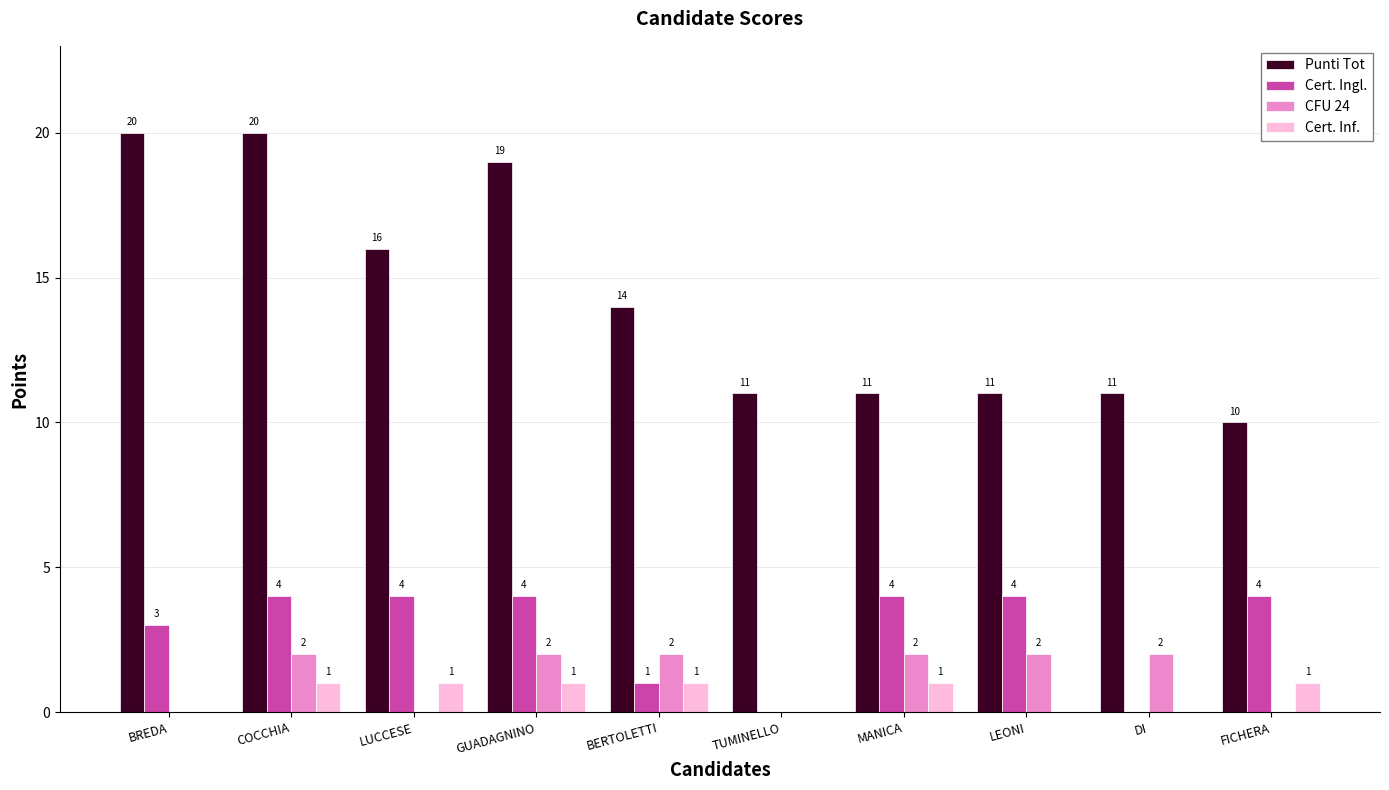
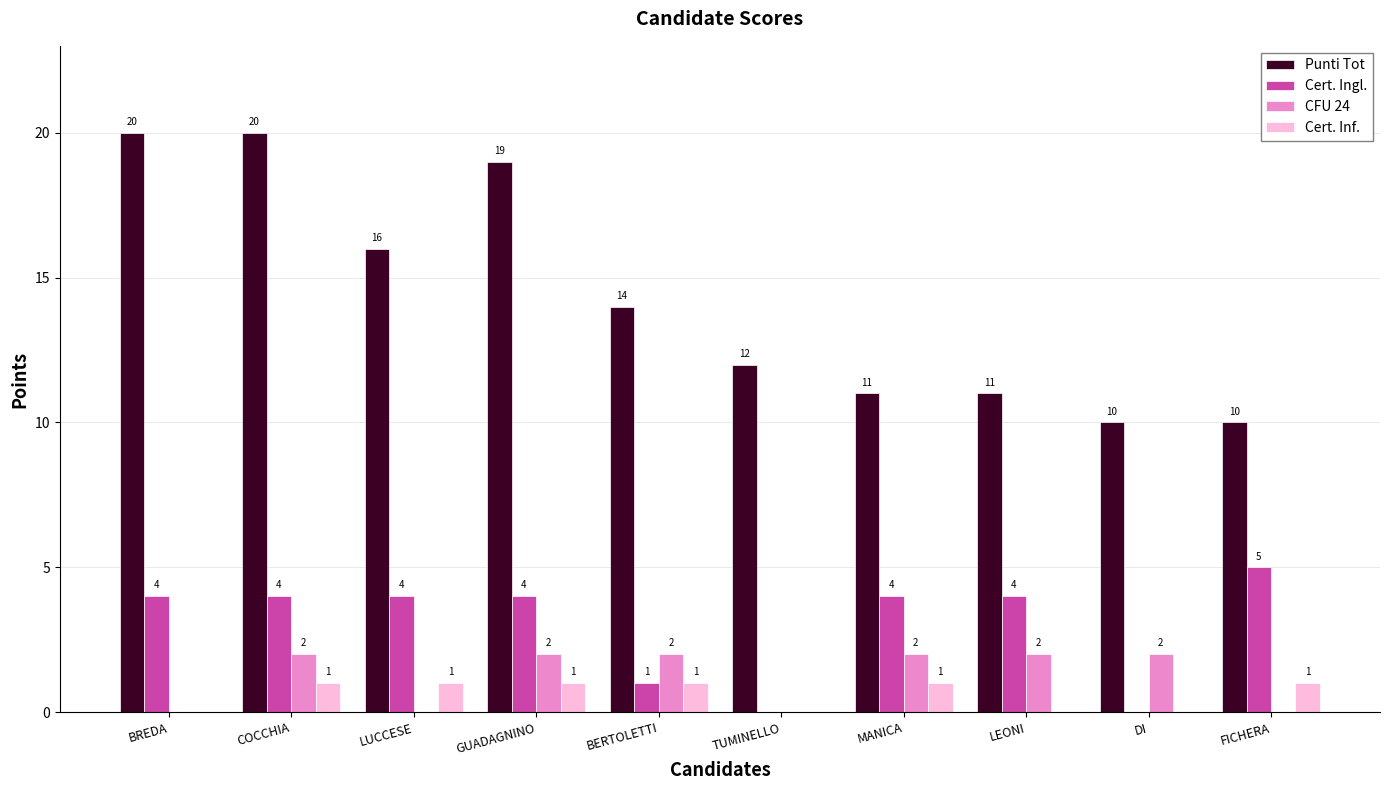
Cert. Ingl., BREDA: 3 -> 4
Punti Tot, TUMINELLO: 11 -> 12
Punti Tot, DI: 11 -> 10
Cert. Ingl., FICHERA: 4 -> 5
